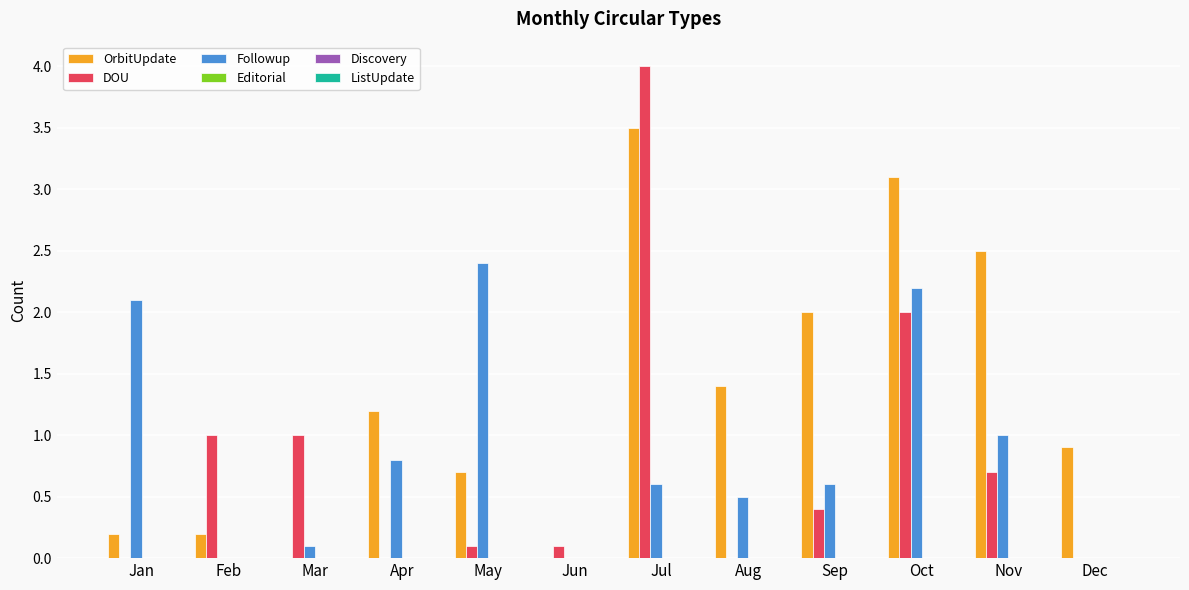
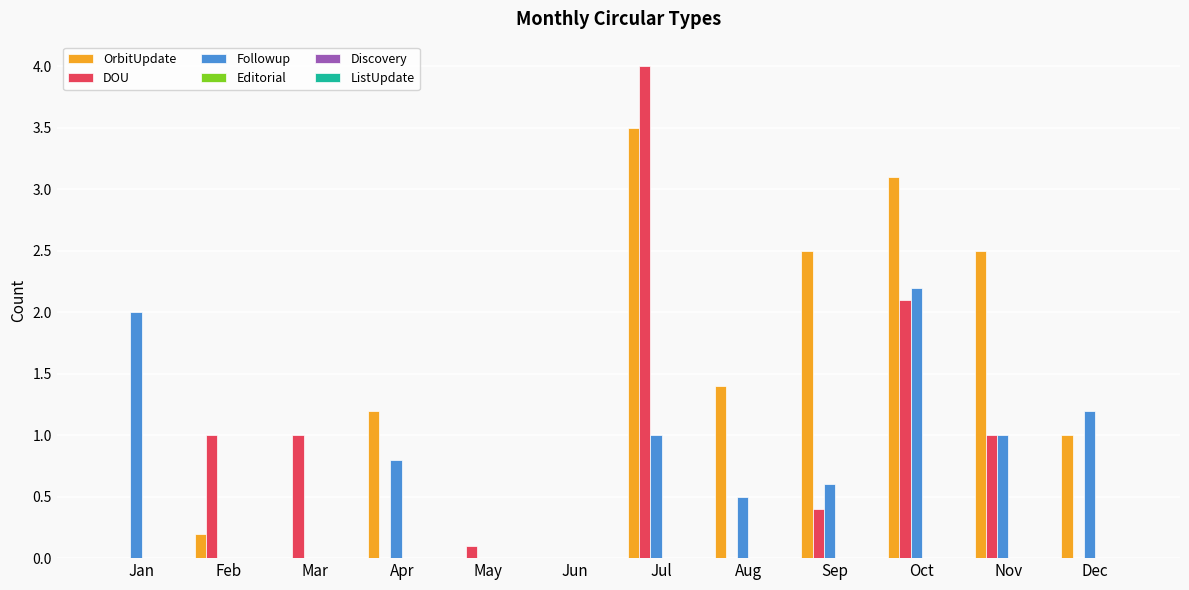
OrbitUpdate, Jan: 0.2 -> 0.0
Followup, Jan: 2.1 -> 2.0
Followup, Mar: 0.1 -> 0.0
OrbitUpdate, May: 0.7 -> 0.0
Followup, May: 2.4 -> 0.0
DOU, Jun: 0.1 -> 0.0
Followup, Jul: 0.6 -> 1.0
OrbitUpdate, Sep: 2.0 -> 2.5
DOU, Oct: 2.0 -> 2.1
DOU, Nov: 0.7 -> 1.0
OrbitUpdate, Dec: 0.9 -> 1.0
Followup, Dec: 0.0 -> 1.2
